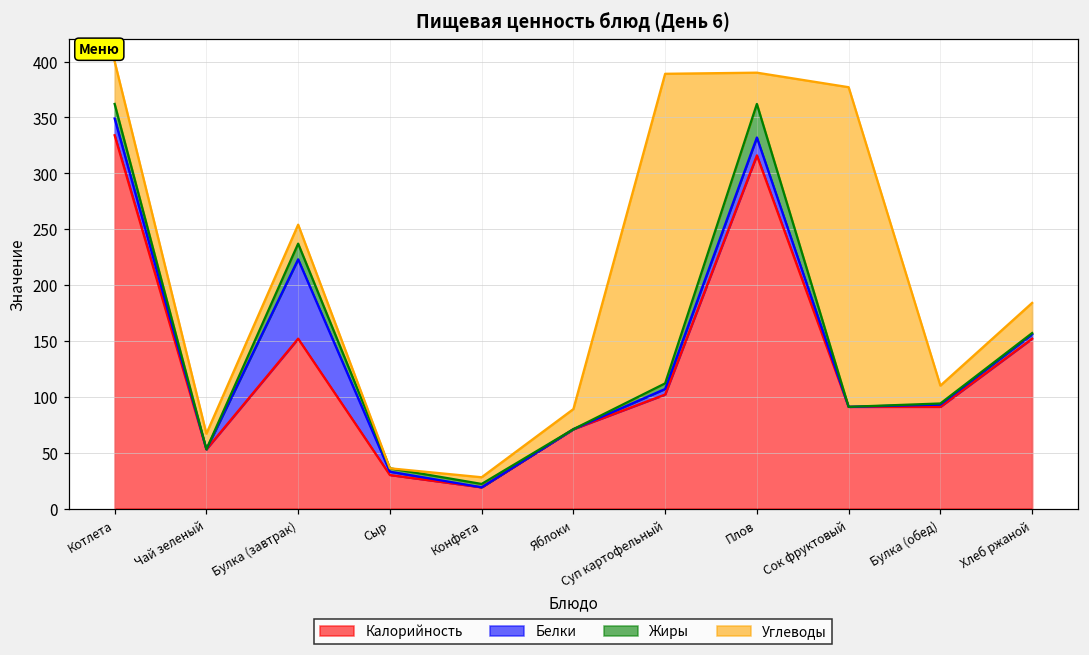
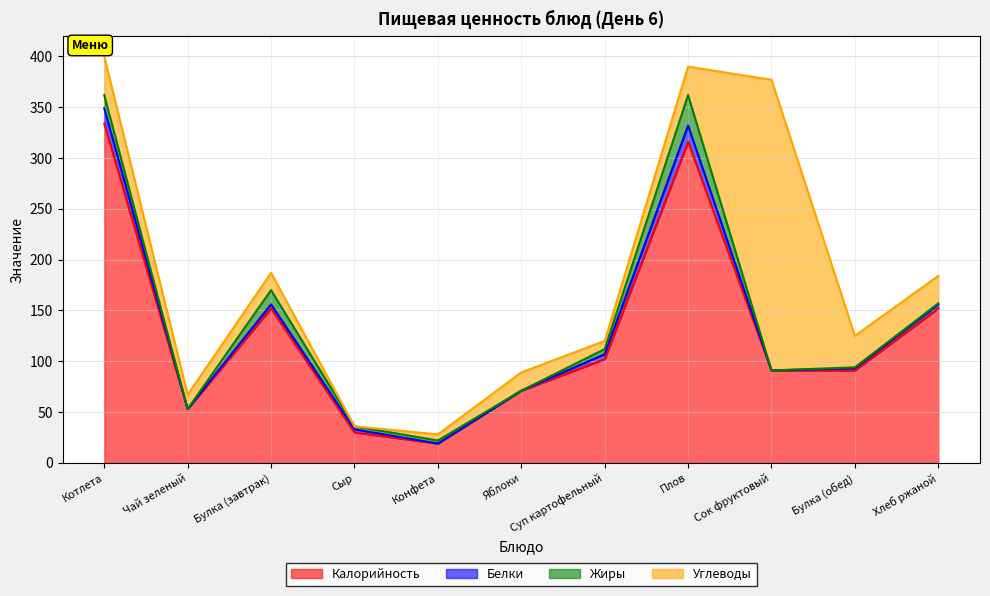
Белки, Булка (завтрак): 71 -> 4
Углеводы, Суп картофельный: 277 -> 8
Углеводы, Булка (обед): 16 -> 31
